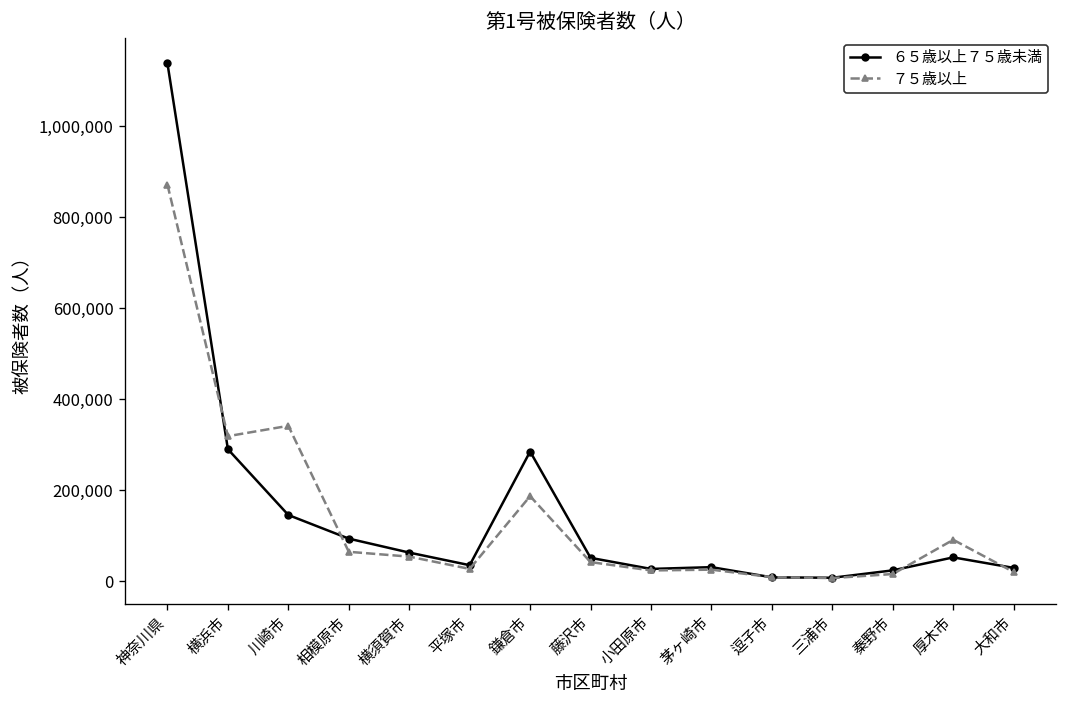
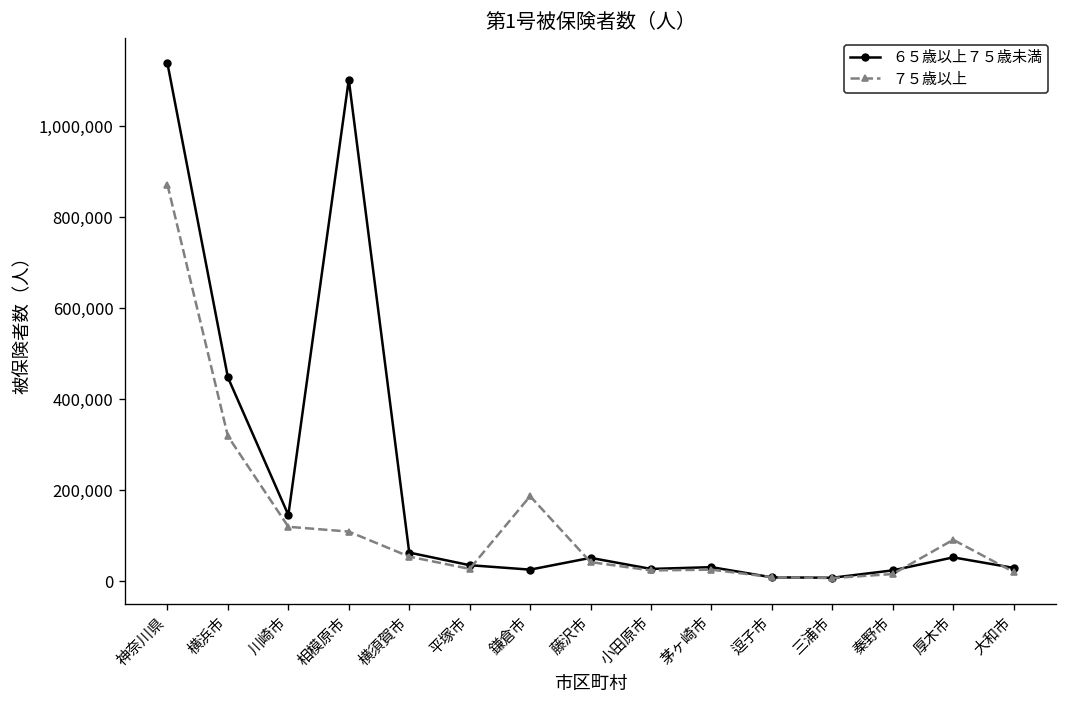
６５歳以上７５歳未満, 横浜市: 290,000 -> 450,000
７５歳以上, 川崎市: 340,000 -> 120,000
６５歳以上７５歳未満, 相模原市: 90,000 -> 1,100,000
７５歳以上, 相模原市: 60,000 -> 110,000
６５歳以上７５歳未満, 鎌倉市: 290,000 -> 30,000
